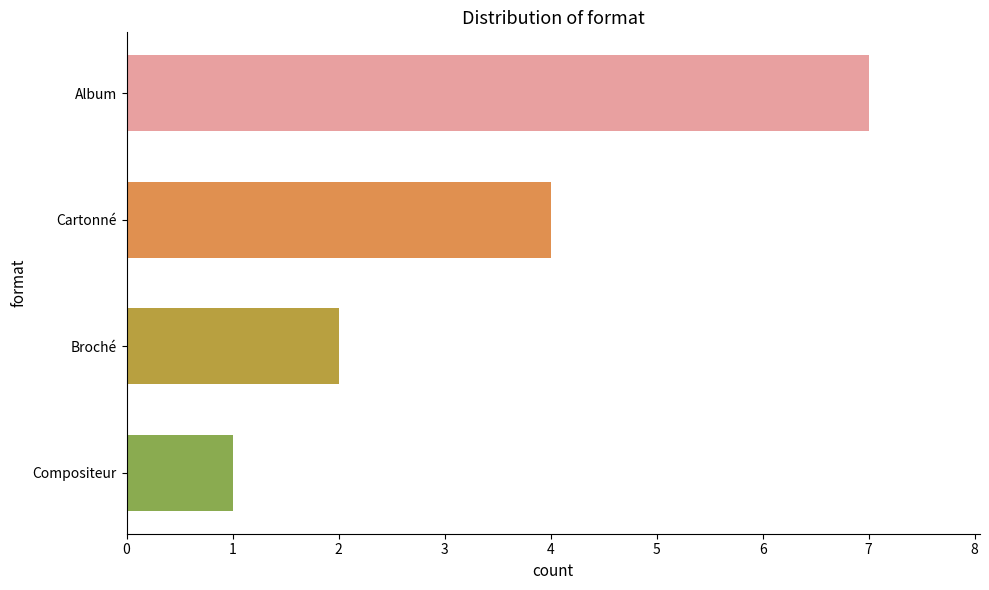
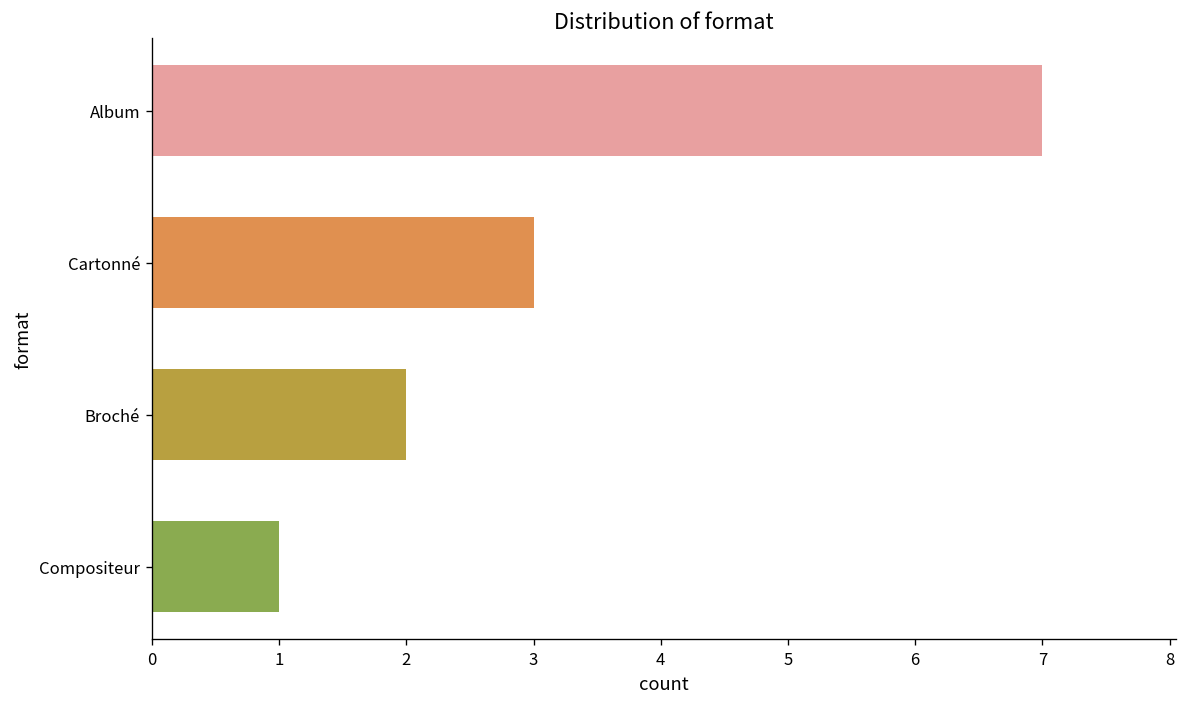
Cartonné: 4 -> 3
